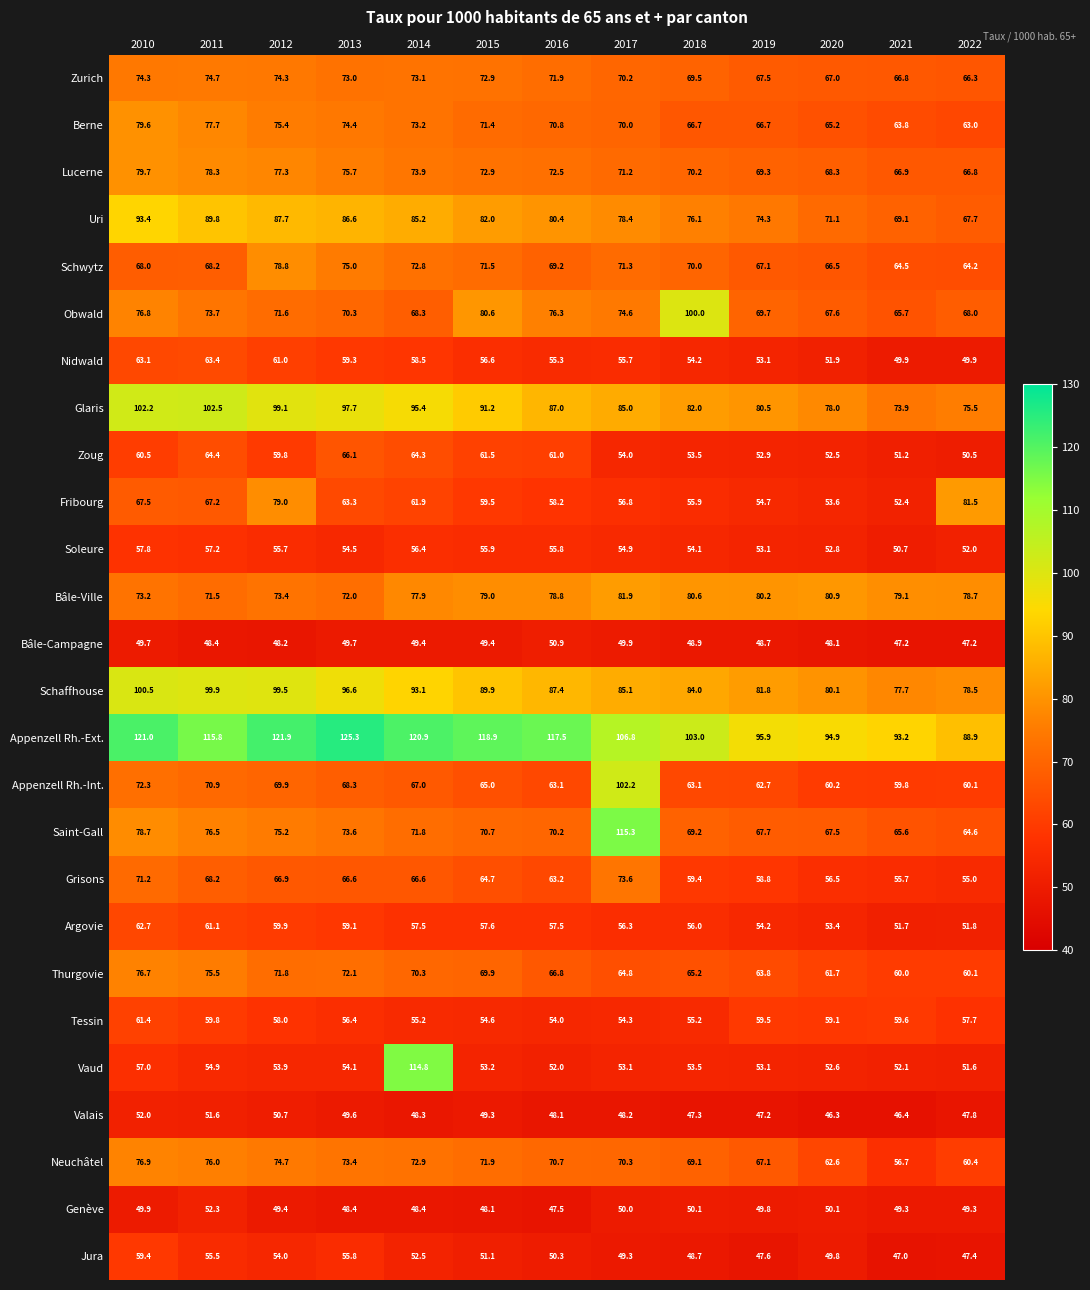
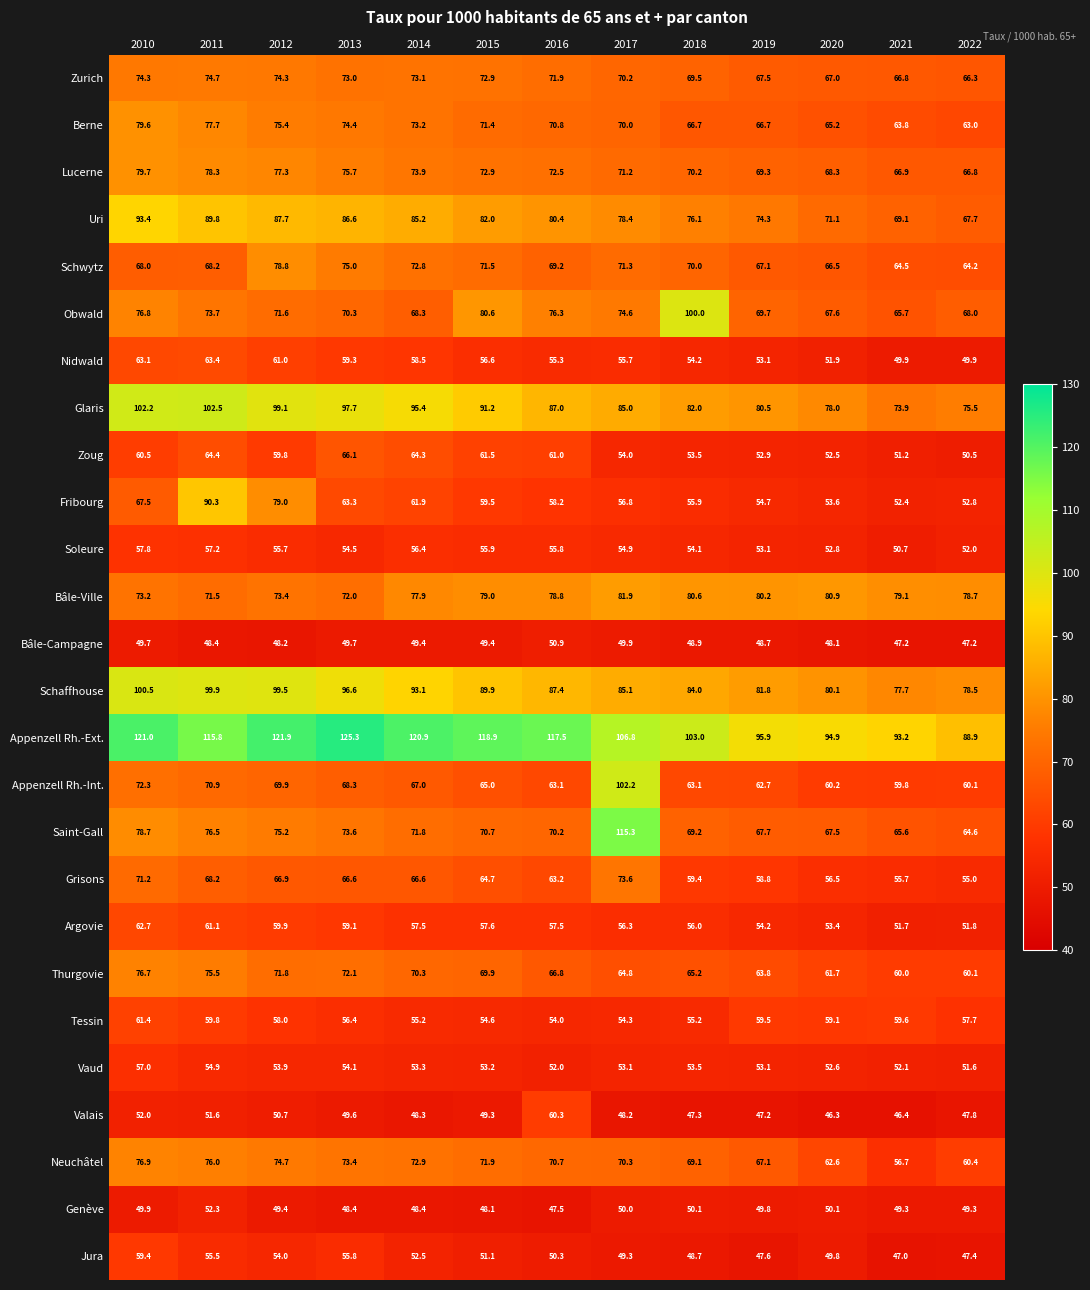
Fribourg, 2011: 67.2 -> 90.3
Fribourg, 2022: 81.5 -> 52.8
Vaud, 2014: 114.8 -> 53.3
Valais, 2016: 48.1 -> 60.3
